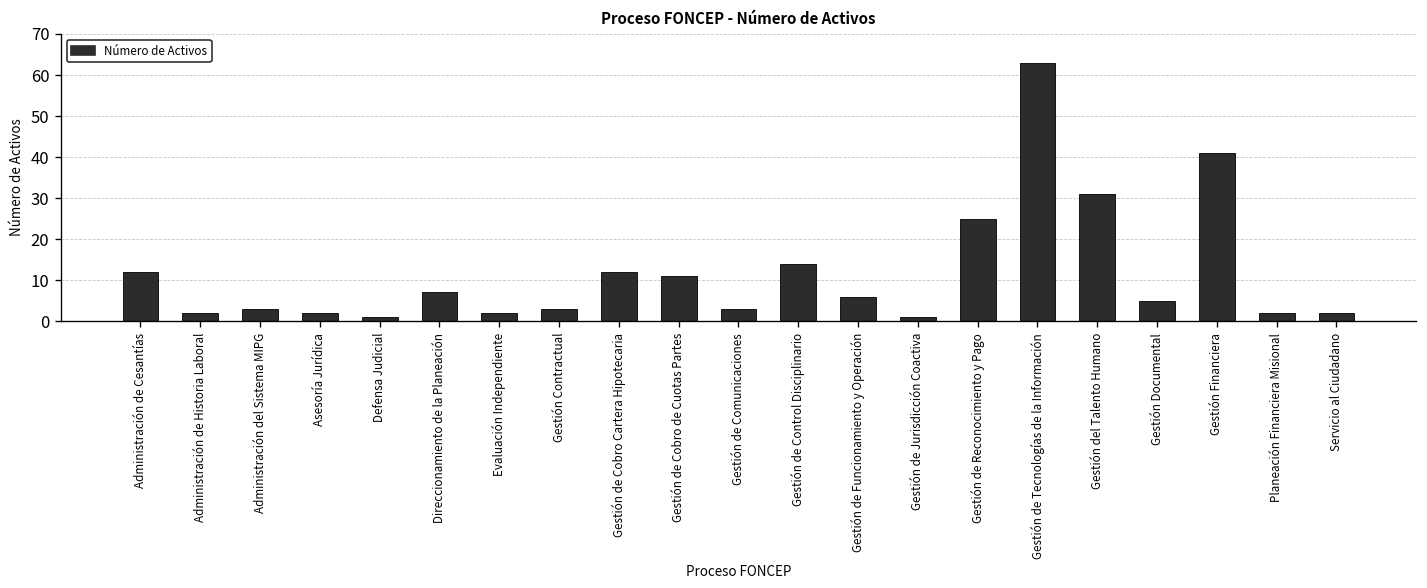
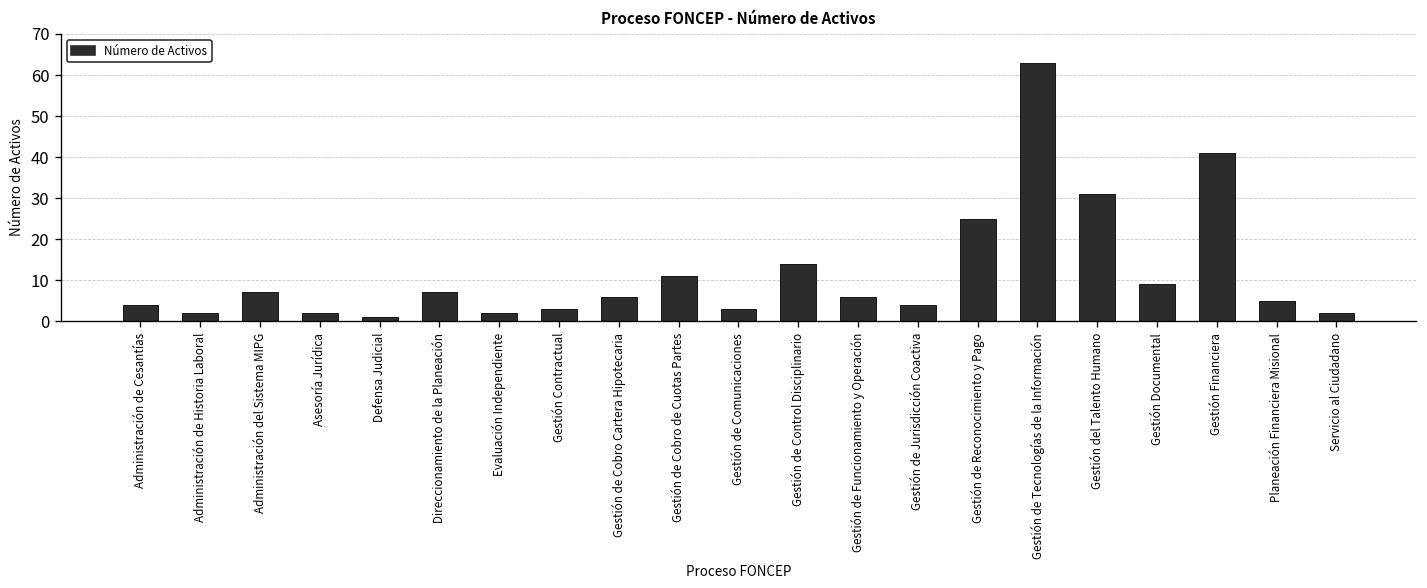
Administración de Cesantías: 12 -> 4
Administración del Sistema MIPG: 3 -> 7
Gestión de Cobro Cartera Hipotecaria: 12 -> 6
Gestión de Jurisdicción Coactiva: 1 -> 4
Gestión Documental: 5 -> 9
Planeación Financiera Misional: 2 -> 5
